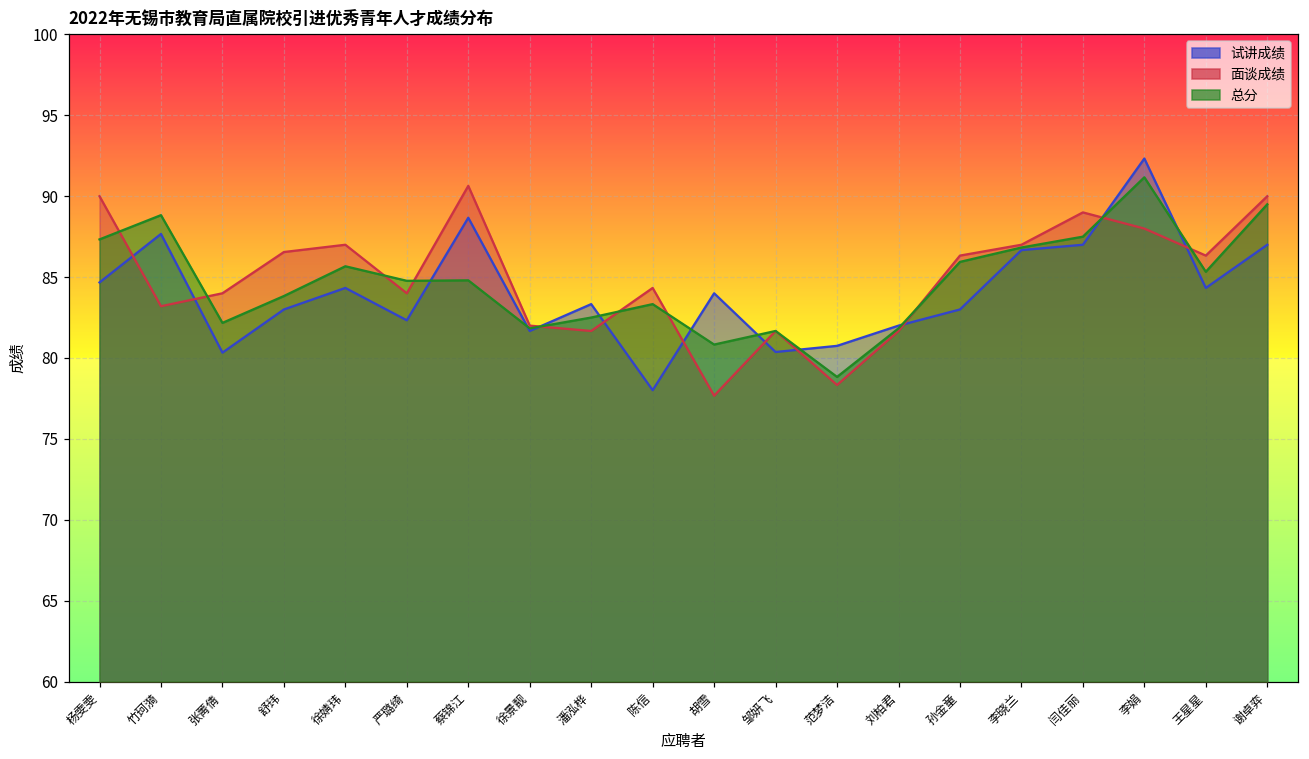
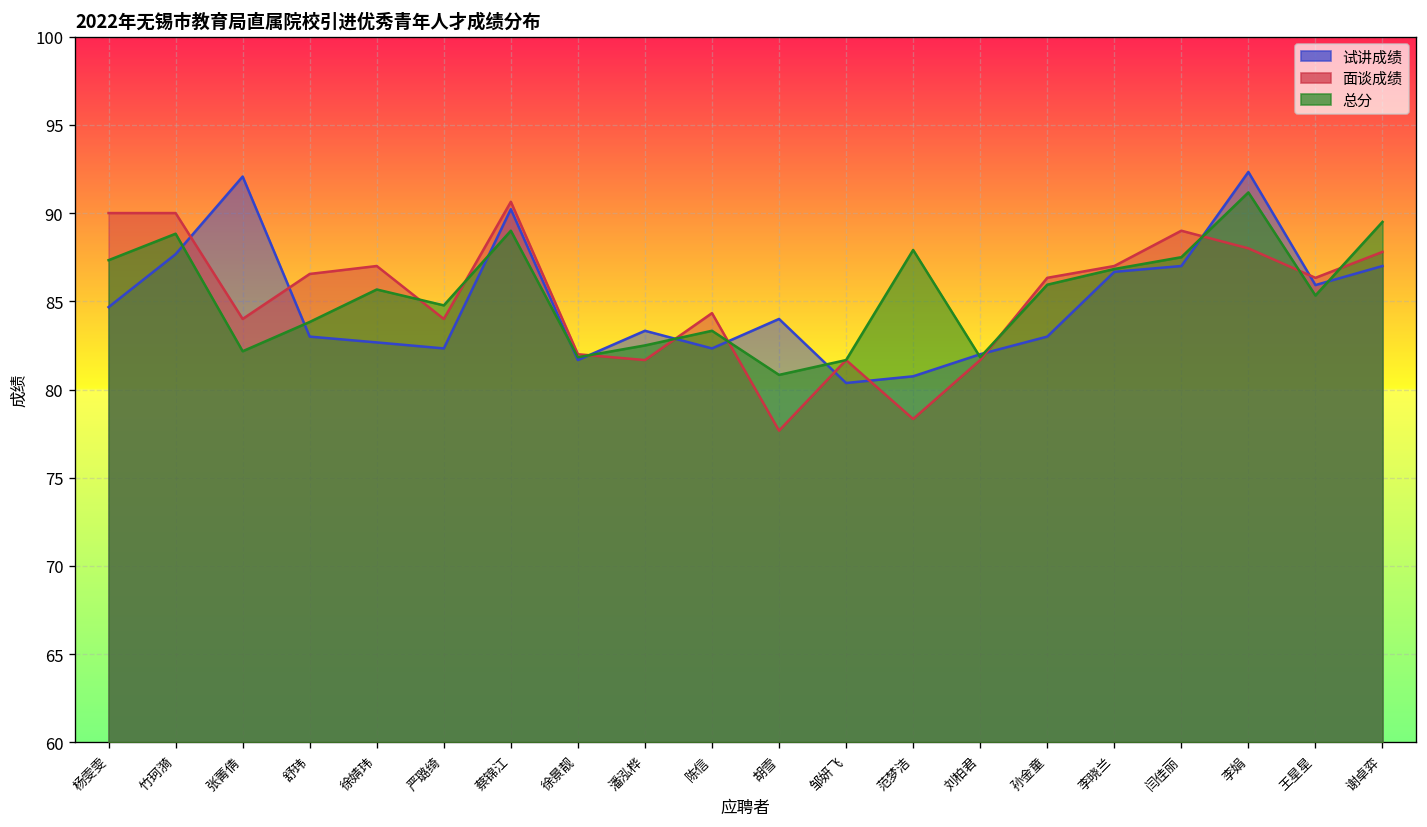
面谈成绩, 竹珂漪: 83.2 -> 90.0
试讲成绩, 张菁倩: 80.3 -> 92.1
试讲成绩, 徐婧玮: 84.3 -> 82.7
试讲成绩, 蔡锦江: 88.7 -> 90.2
总分, 蔡锦江: 84.8 -> 89.0
试讲成绩, 陈信: 78.0 -> 82.3
总分, 范梦洁: 78.8 -> 87.9
试讲成绩, 王星星: 84.3 -> 85.9
面谈成绩, 谢卓弈: 90.0 -> 87.8
